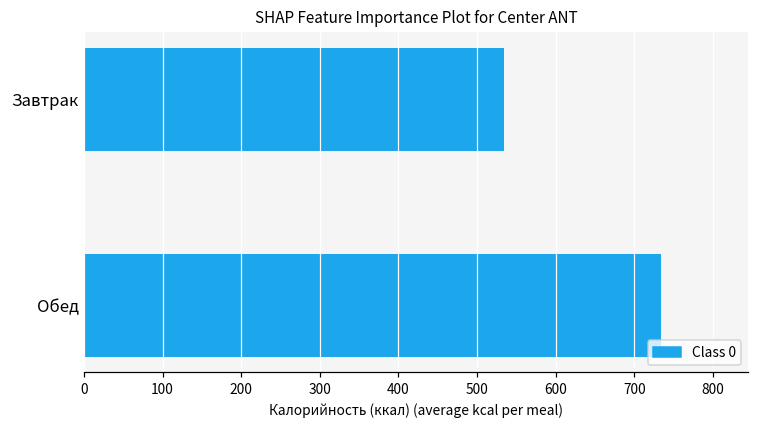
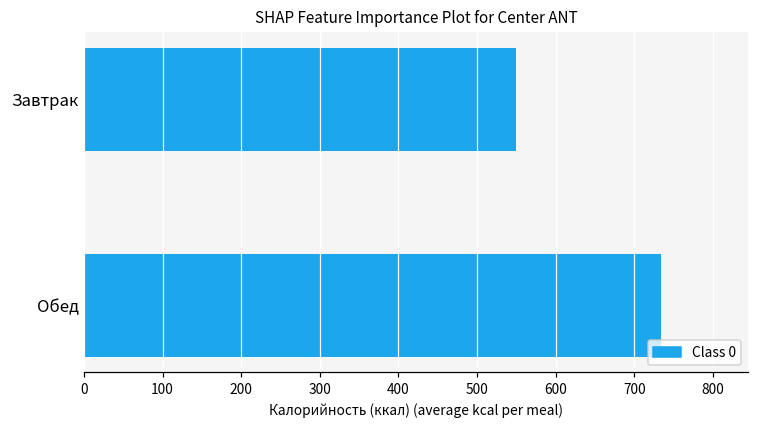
Завтрак: 530 -> 550
